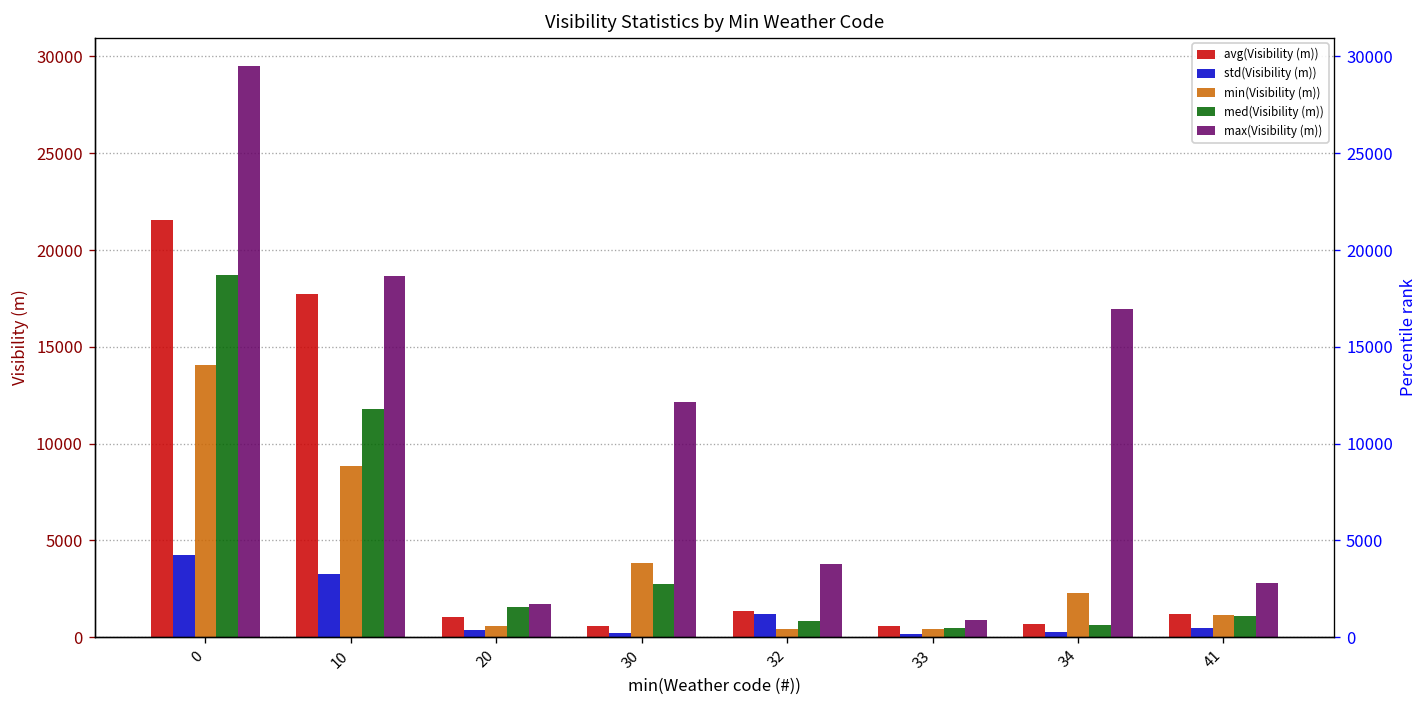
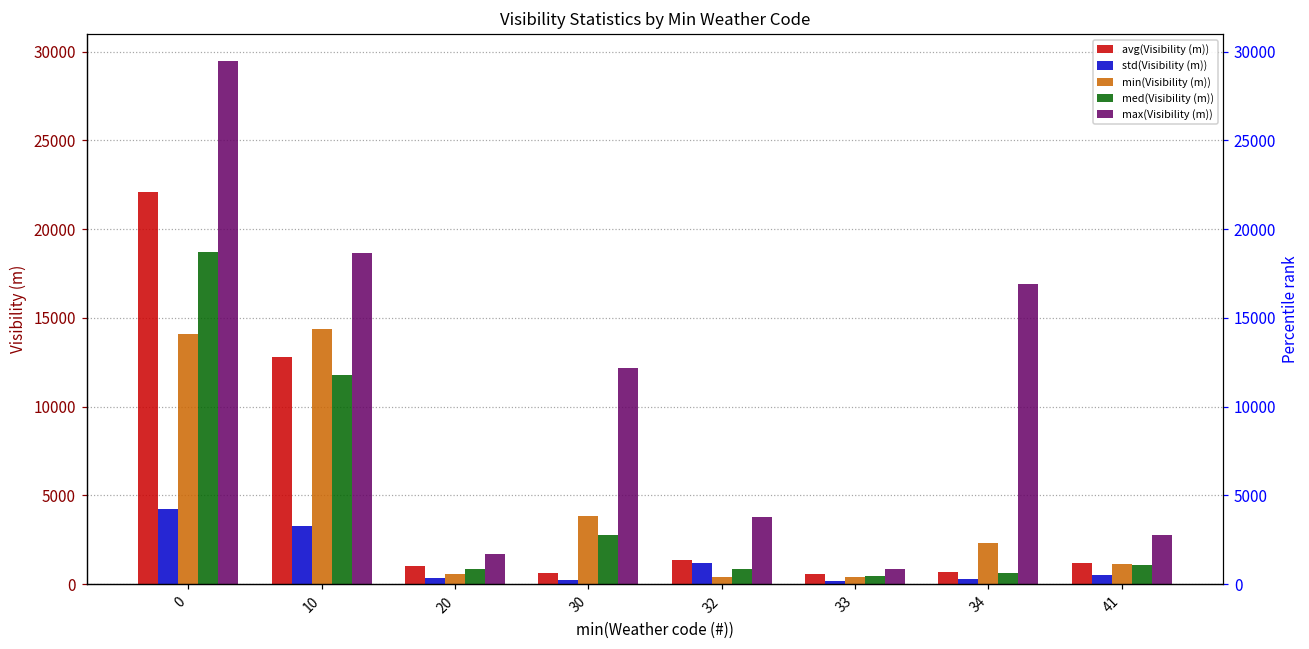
avg(Visibility (m)), 0: 21600 -> 22100
avg(Visibility (m)), 10: 17700 -> 12800
min(Visibility (m)), 10: 8800 -> 14400
med(Visibility (m)), 20: 1600 -> 800
